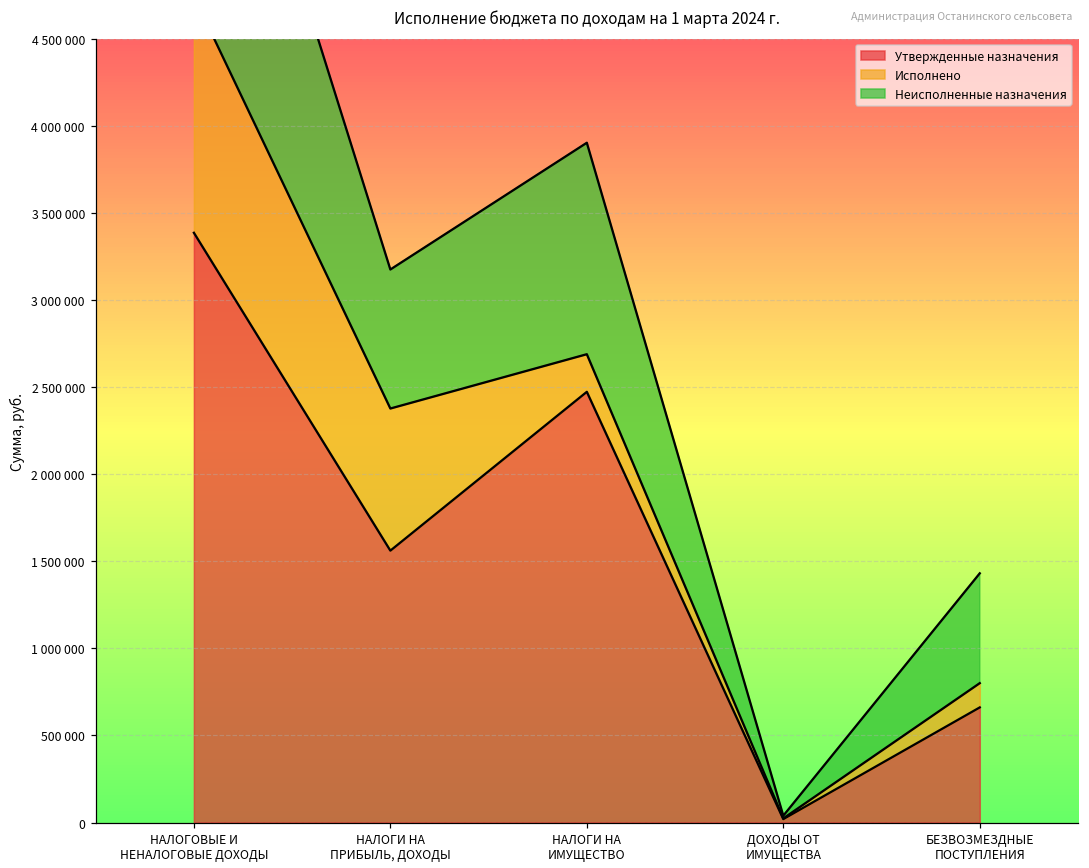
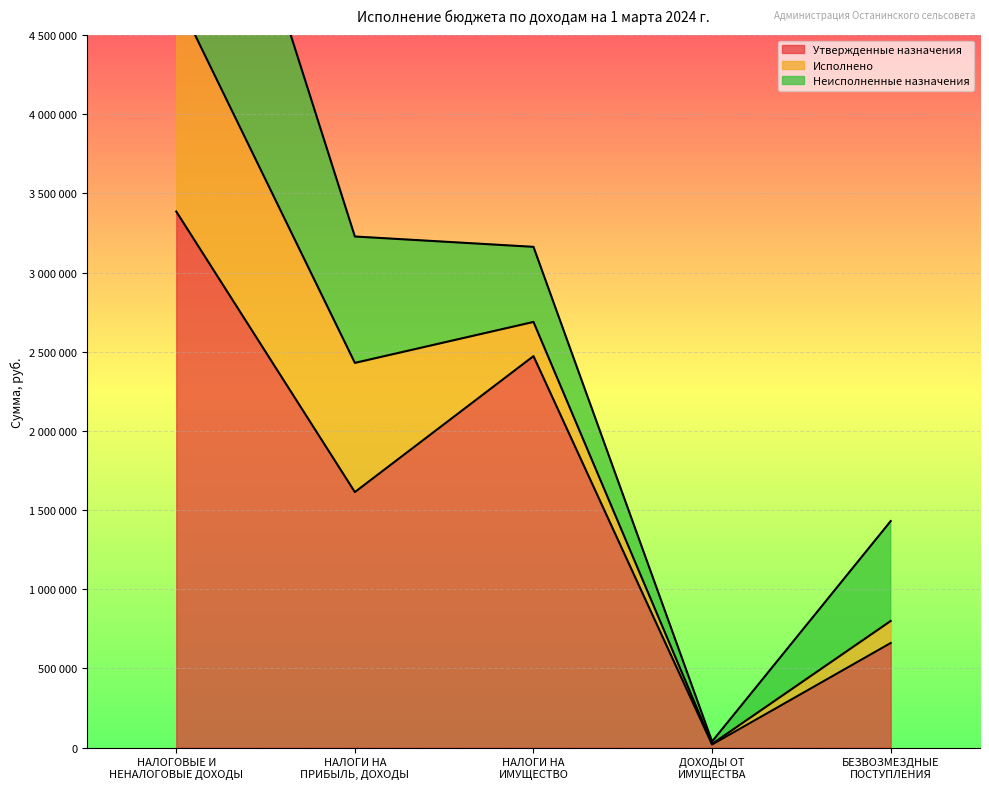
Утвержденные назначения, НАЛОГИ НА ПРИБЫЛЬ, ДОХОДЫ: 1560000 -> 1610000
Неисполненные назначения, НАЛОГИ НА ИМУЩЕСТВО: 1210000 -> 470000
